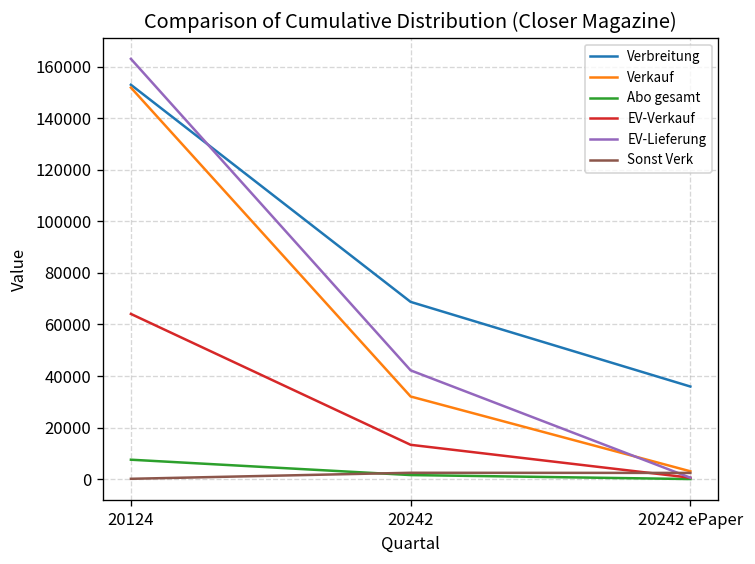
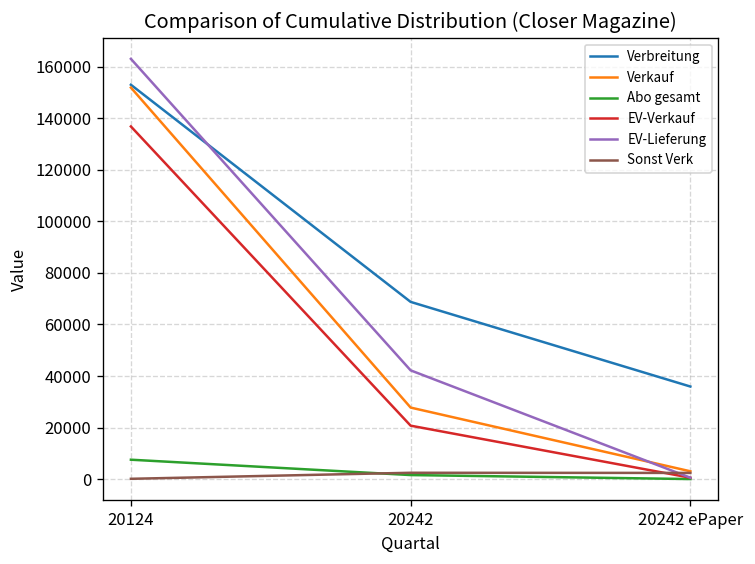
EV-Verkauf, 20124: 64000 -> 137000
Verkauf, 20242: 32000 -> 28000
EV-Verkauf, 20242: 13000 -> 21000
